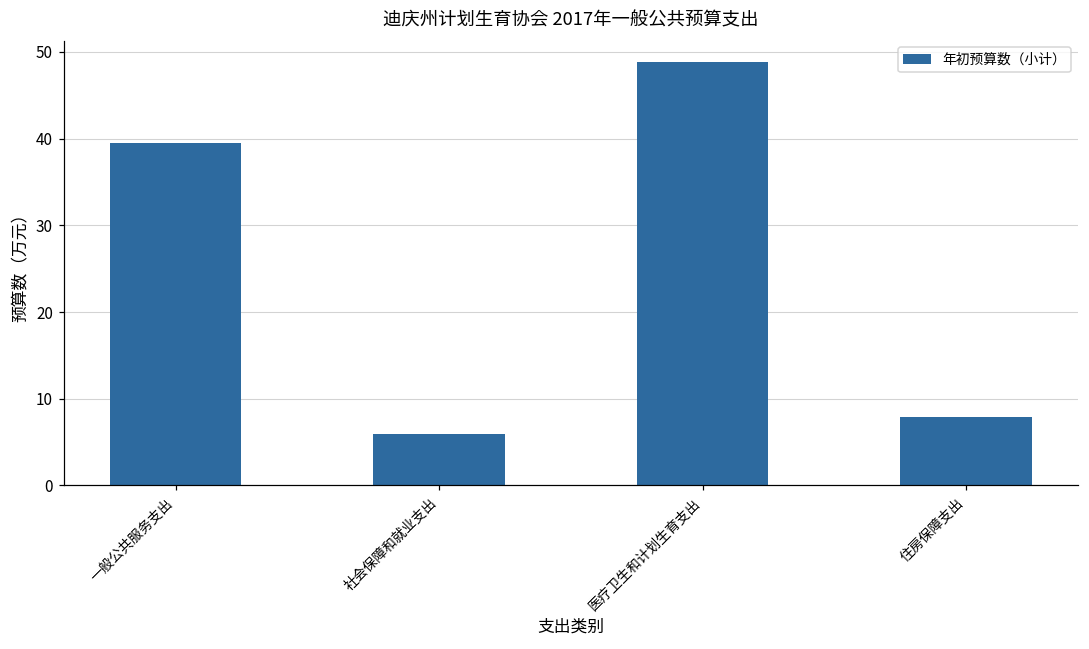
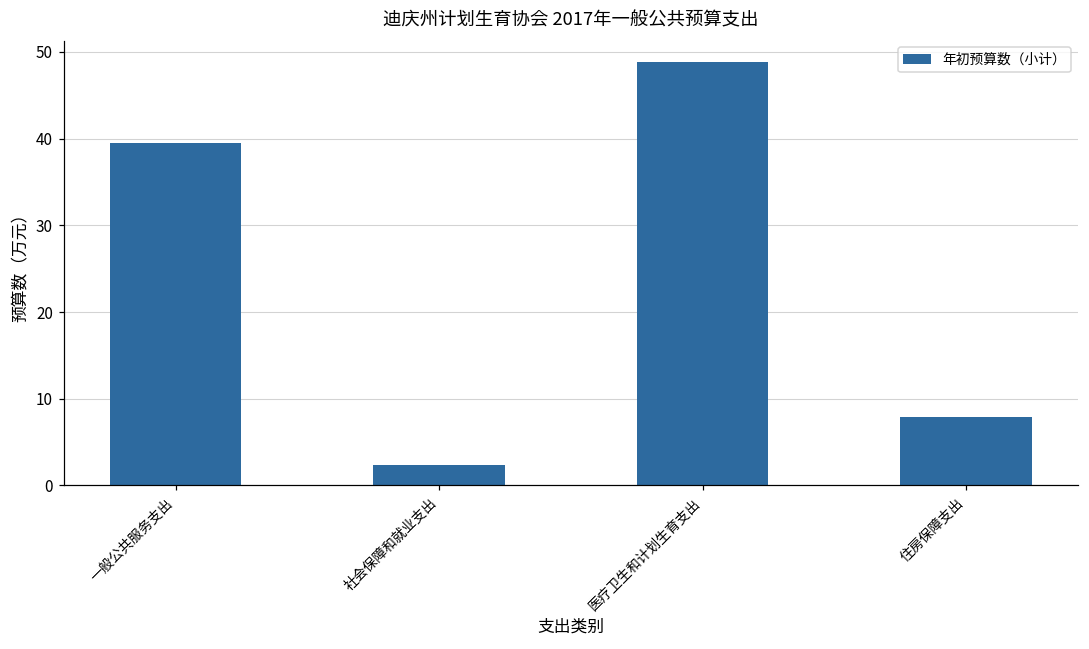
社会保障和就业支出: 6 -> 2
